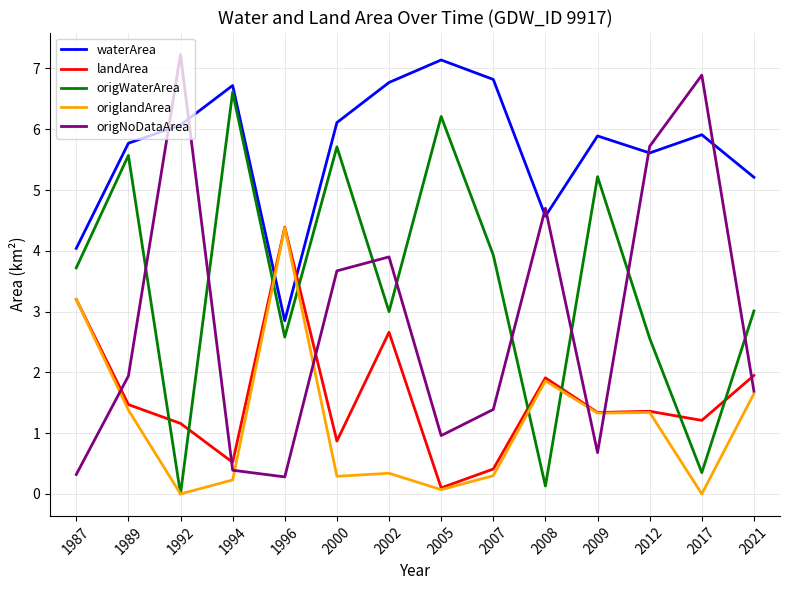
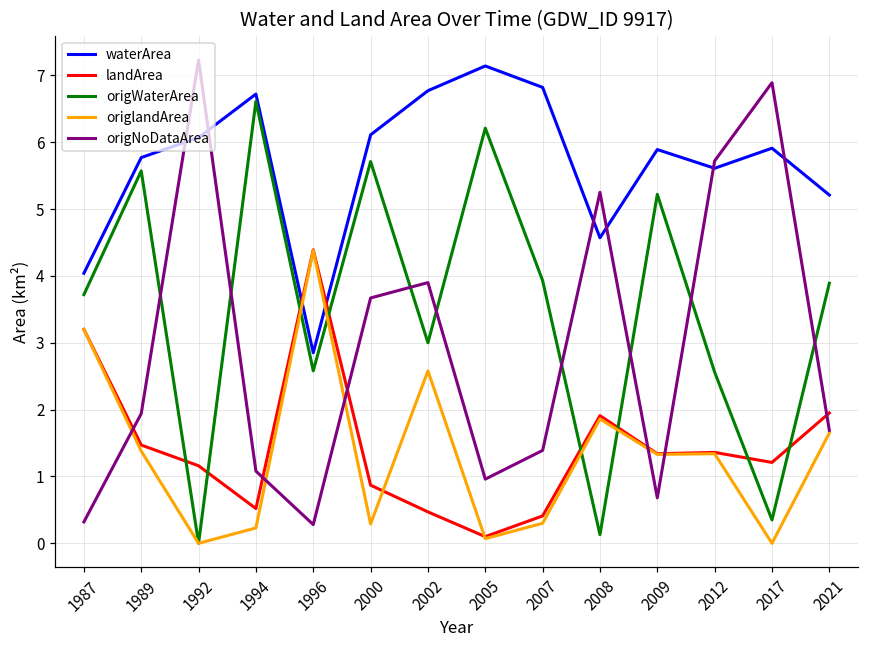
origNoDataArea, 1994: 0.4 -> 1.1
landArea, 2002: 2.7 -> 0.5
origlandArea, 2002: 0.3 -> 2.6
origNoDataArea, 2008: 4.7 -> 5.3
origWaterArea, 2021: 3.0 -> 3.9
